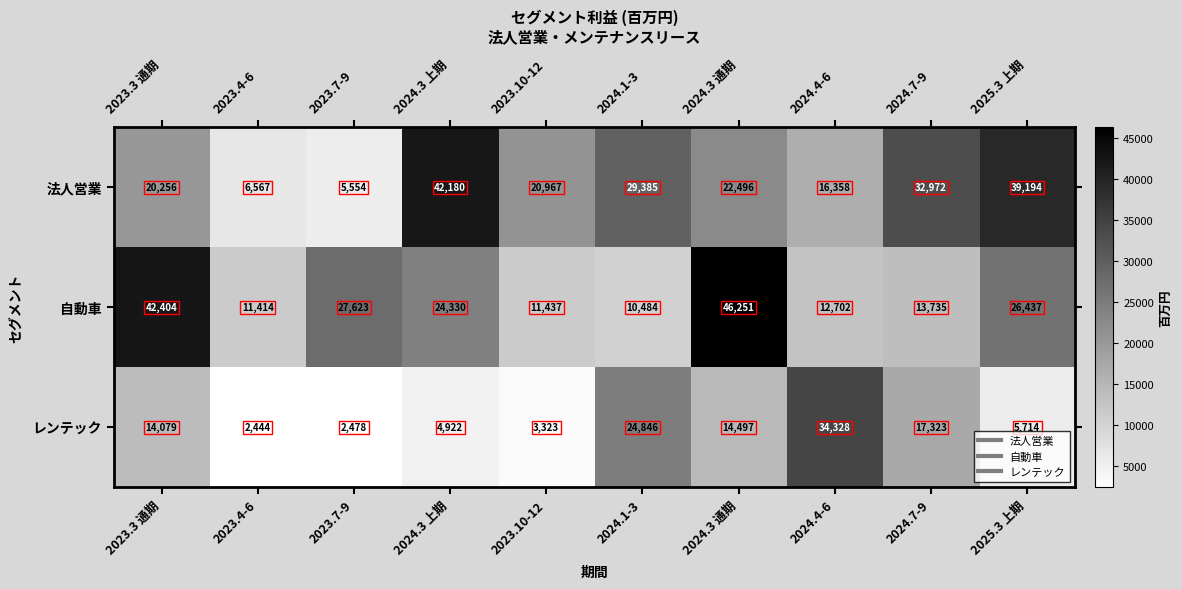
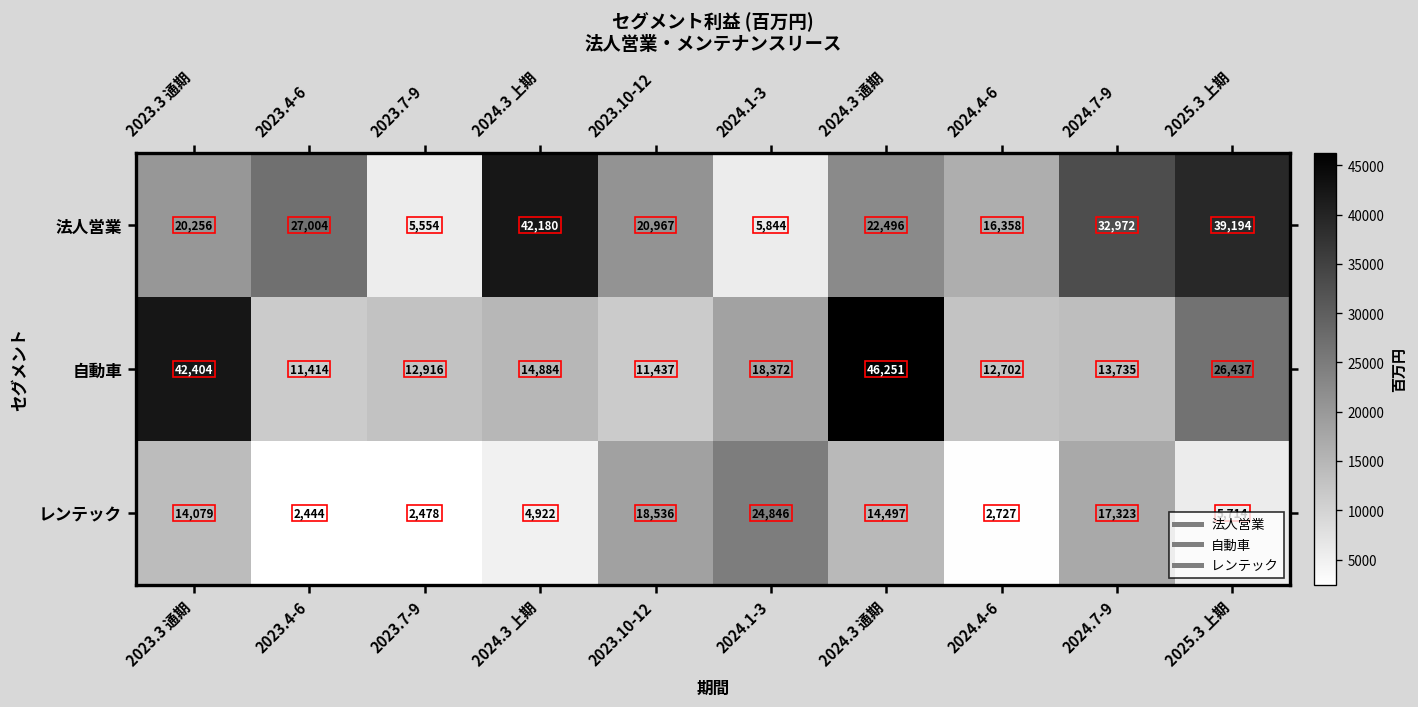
法人営業, 2023.4-6: 6,567 -> 27,004
法人営業, 2024.1-3: 29,385 -> 5,844
自動車, 2023.7-9: 27,623 -> 12,916
自動車, 2024.3 上期: 24,330 -> 14,884
自動車, 2024.1-3: 10,484 -> 18,372
レンテック, 2023.10-12: 3,323 -> 18,536
レンテック, 2024.4-6: 34,328 -> 2,727
